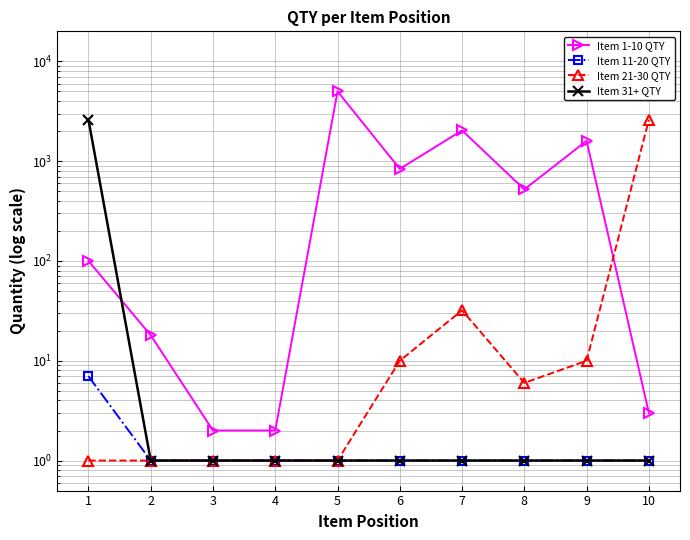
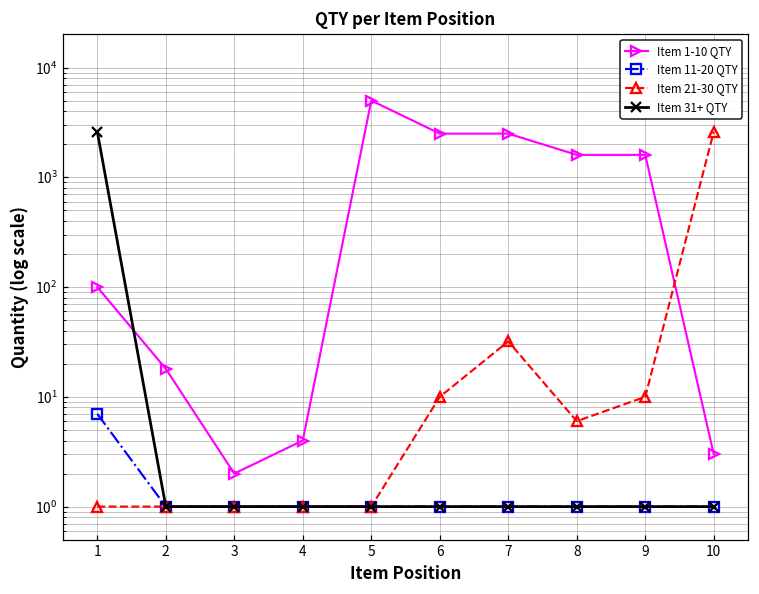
Item 1-10 QTY, 4: 2 -> 4
Item 1-10 QTY, 6: 800 -> 2500
Item 1-10 QTY, 7: 2000 -> 2500
Item 1-10 QTY, 8: 500 -> 1600
